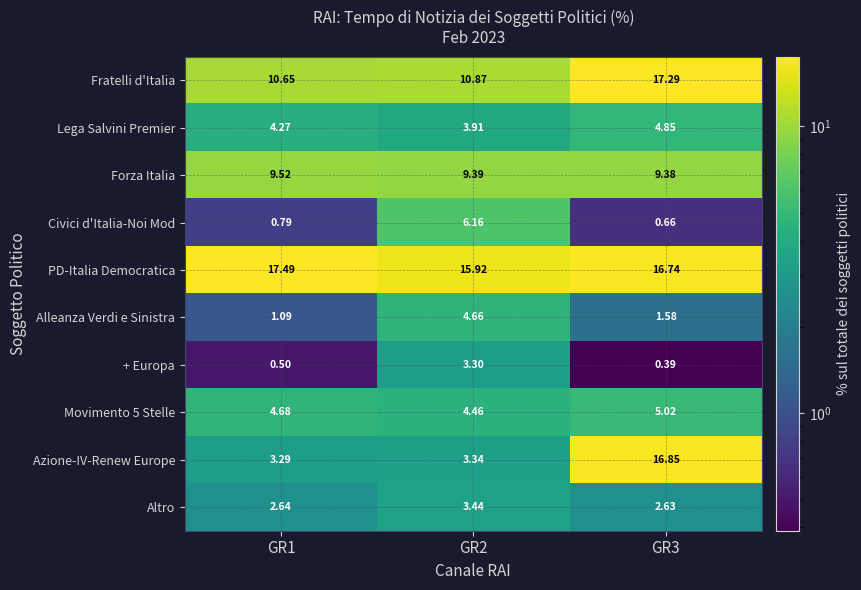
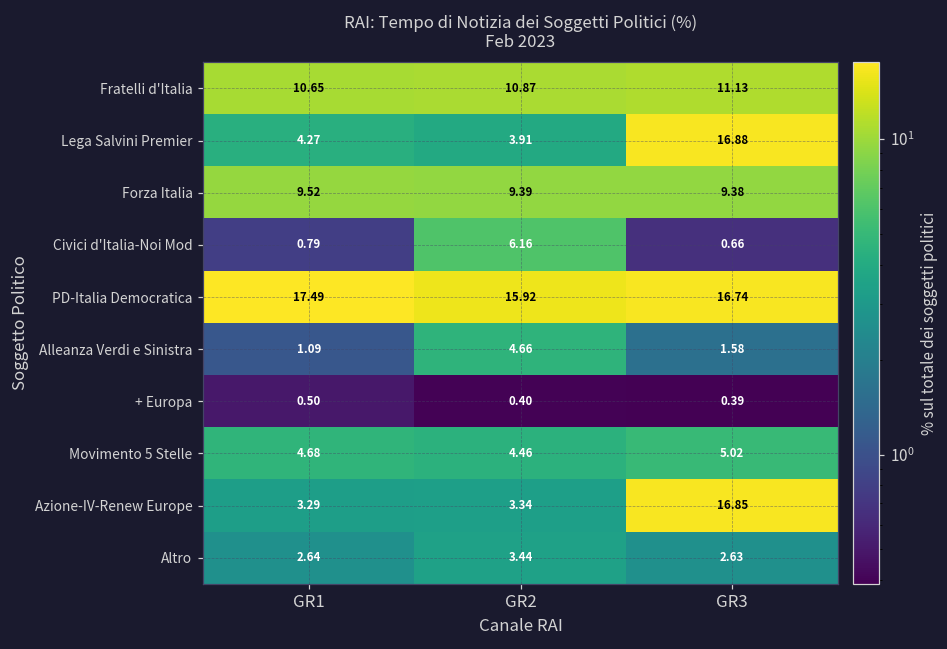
Fratelli d'Italia, GR3: 17.29 -> 11.13
Lega Salvini Premier, GR3: 4.85 -> 16.88
+ Europa, GR2: 3.30 -> 0.40
